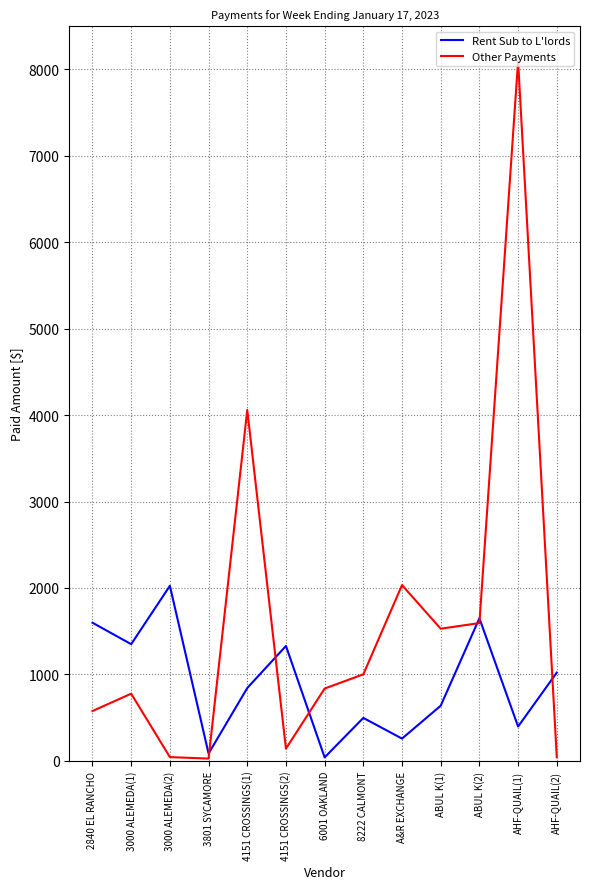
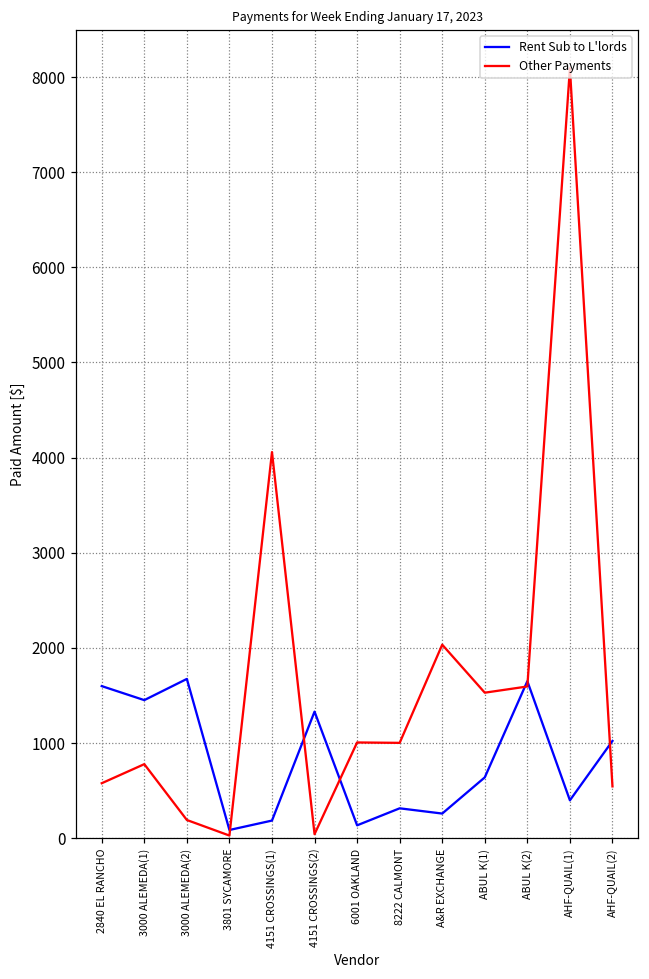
Rent Sub to L'lords, 3000 ALEMEDA(1): 1400 -> 1500
Rent Sub to L'lords, 3000 ALEMEDA(2): 2000 -> 1700
Other Payments, 3000 ALEMEDA(2): 0 -> 200
Rent Sub to L'lords, 4151 CROSSINGS(1): 800 -> 200
Other Payments, 4151 CROSSINGS(2): 100 -> 0
Rent Sub to L'lords, 6001 OAKLAND: 0 -> 100
Other Payments, 6001 OAKLAND: 800 -> 1000
Rent Sub to L'lords, 8222 CALMONT: 500 -> 300
Other Payments, AHF-QUAIL(2): 0 -> 500
